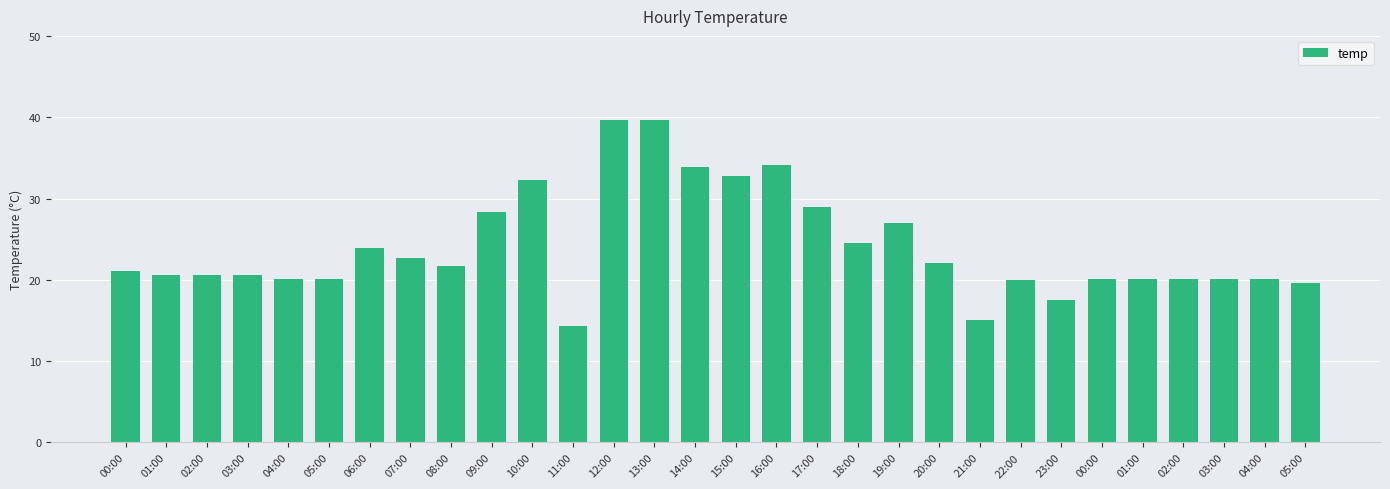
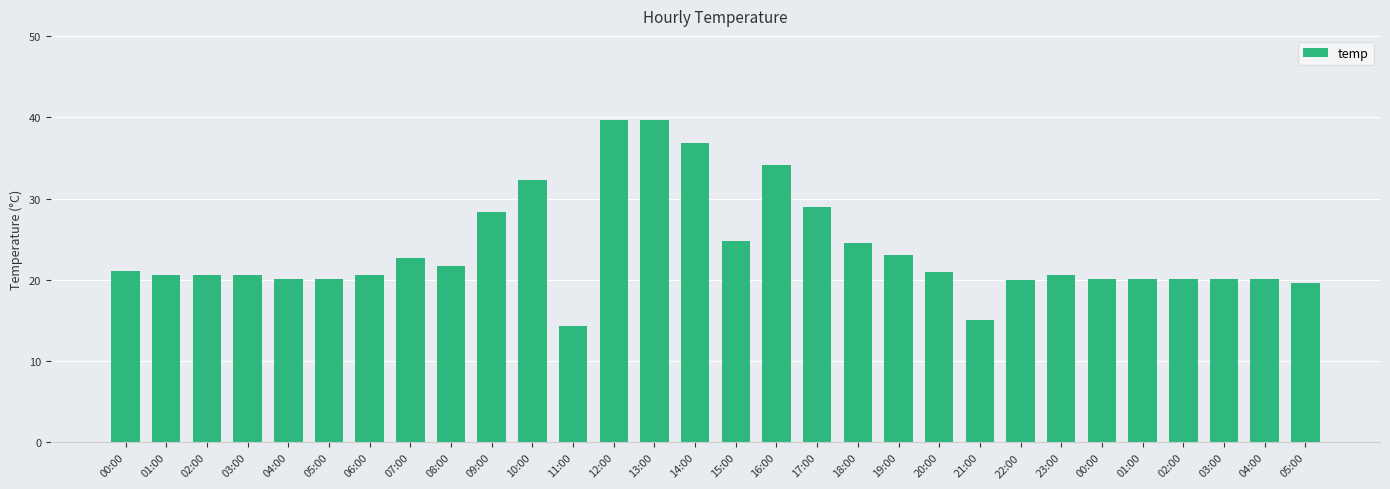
06:00: 24 -> 21
14:00: 34 -> 37
15:00: 33 -> 25
19:00: 27 -> 23
20:00: 22 -> 21
23:00: 18 -> 21
